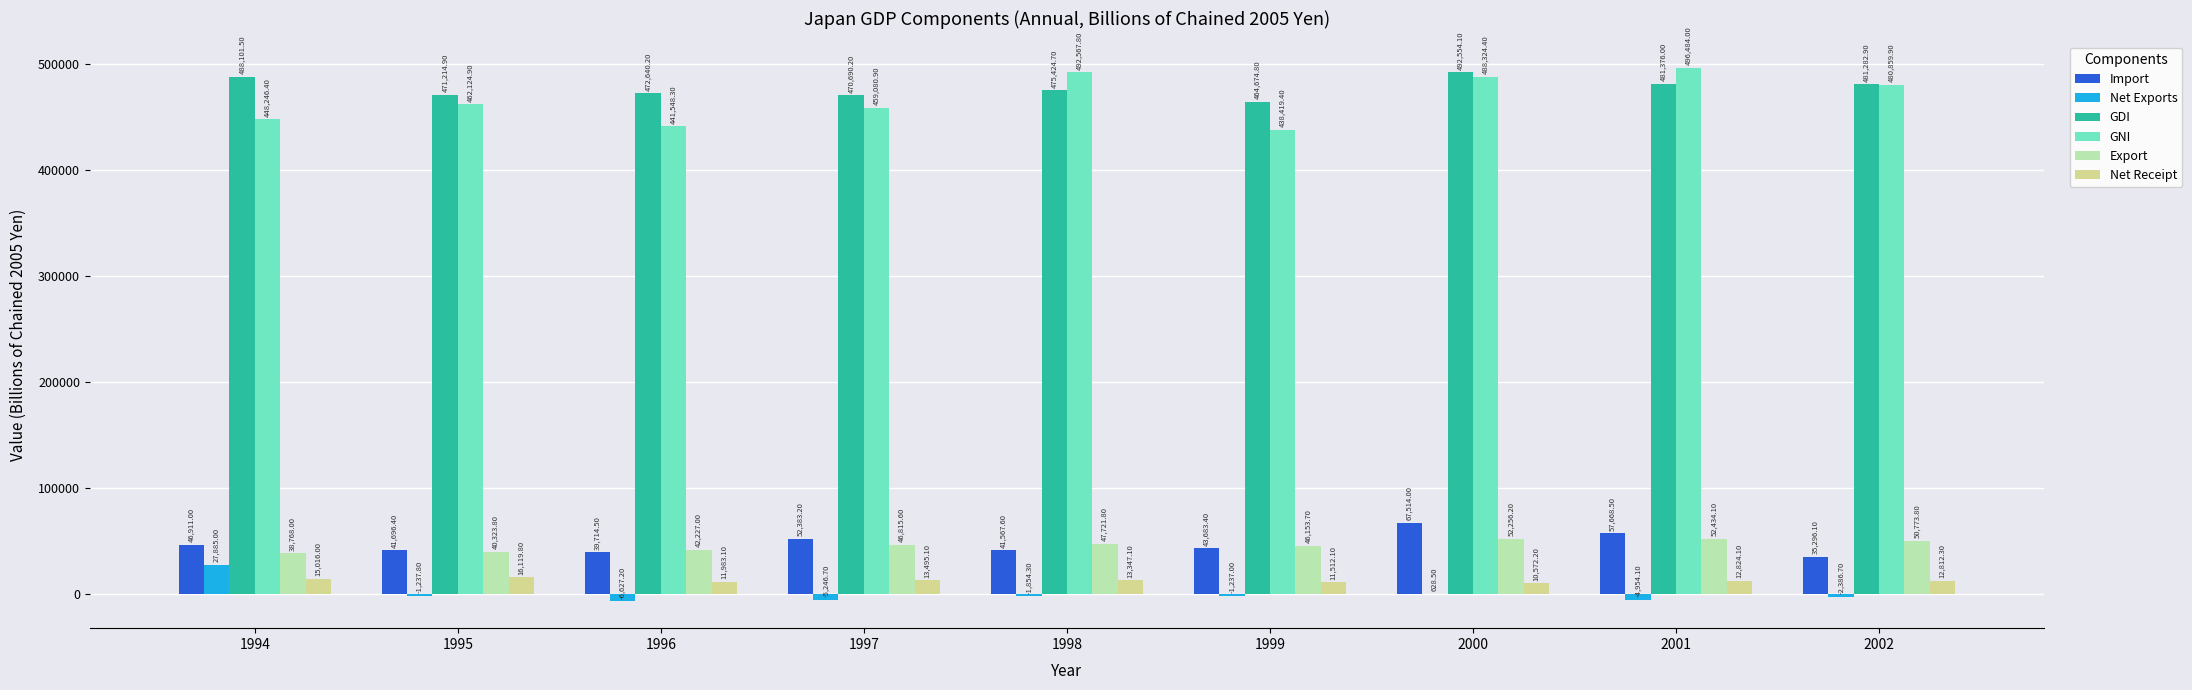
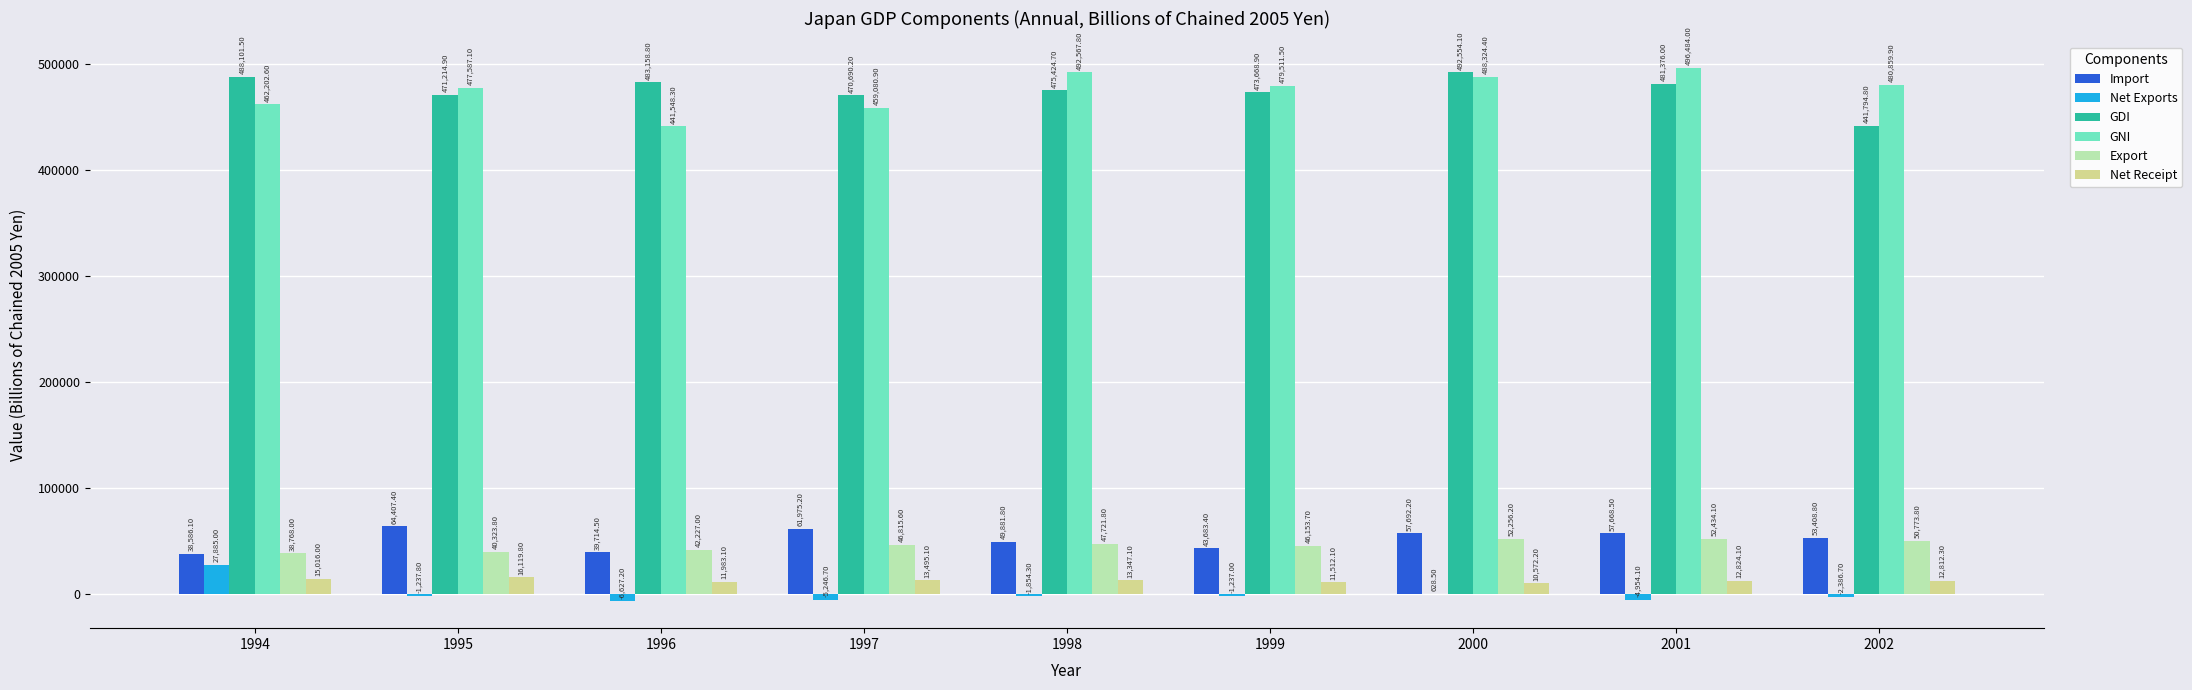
Import, 1994: 46,911.00 -> 38,586.10
GNI, 1994: 448,246.40 -> 462,202.60
Import, 1995: 41,696.40 -> 64,407.40
GNI, 1995: 462,124.90 -> 477,587.10
GDI, 1996: 472,640.20 -> 483,158.80
Import, 1997: 52,383.20 -> 61,975.20
Import, 1998: 41,567.60 -> 49,881.80
GDI, 1999: 464,674.80 -> 473,668.90
GNI, 1999: 438,419.40 -> 479,511.50
Import, 2000: 67,514.00 -> 57,692.20
Import, 2002: 35,296.10 -> 53,408.80
GDI, 2002: 481,282.90 -> 441,794.80
